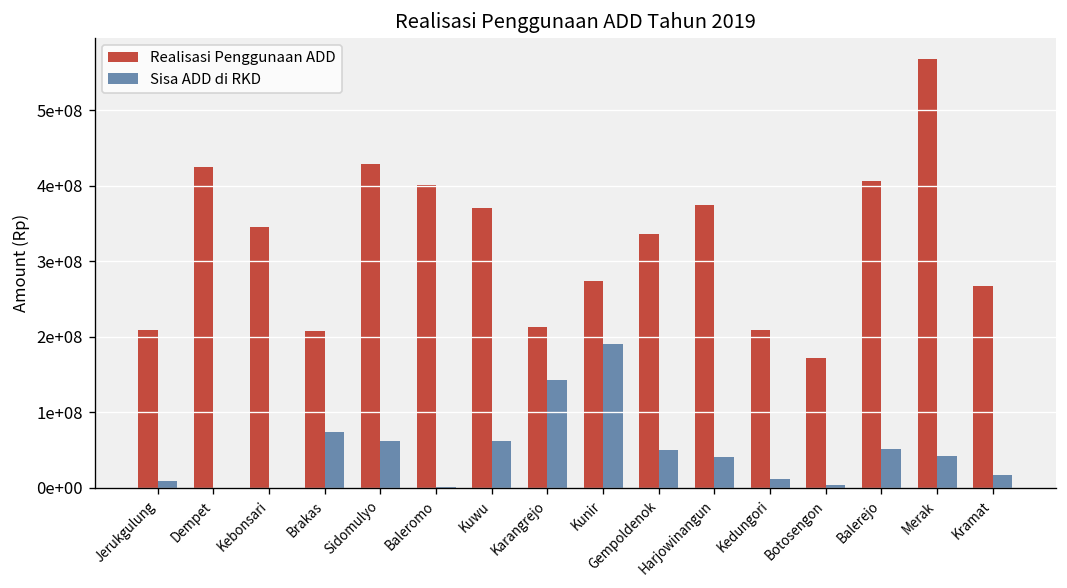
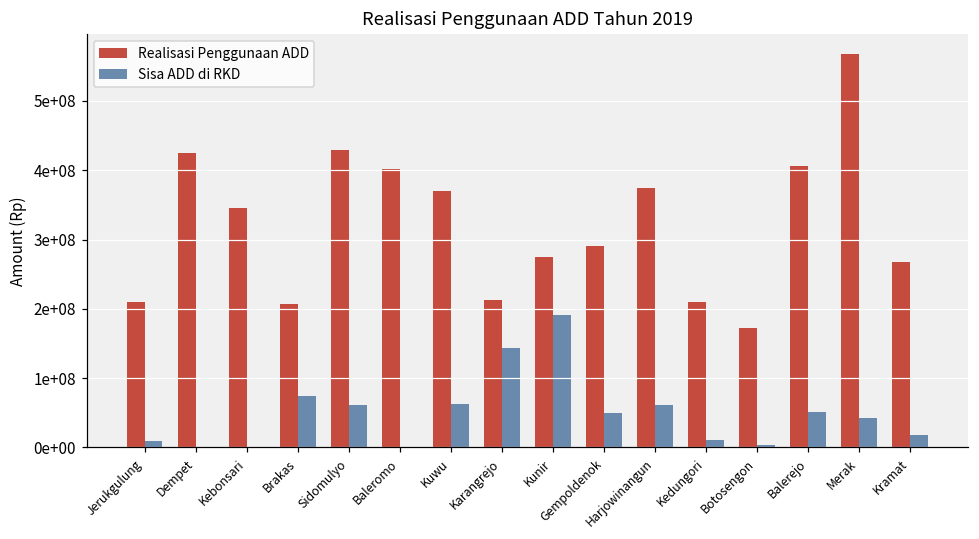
Realisasi Penggunaan ADD, Gempoldenok: 340000000 -> 290000000
Sisa ADD di RKD, Harjowinangun: 40000000 -> 60000000
